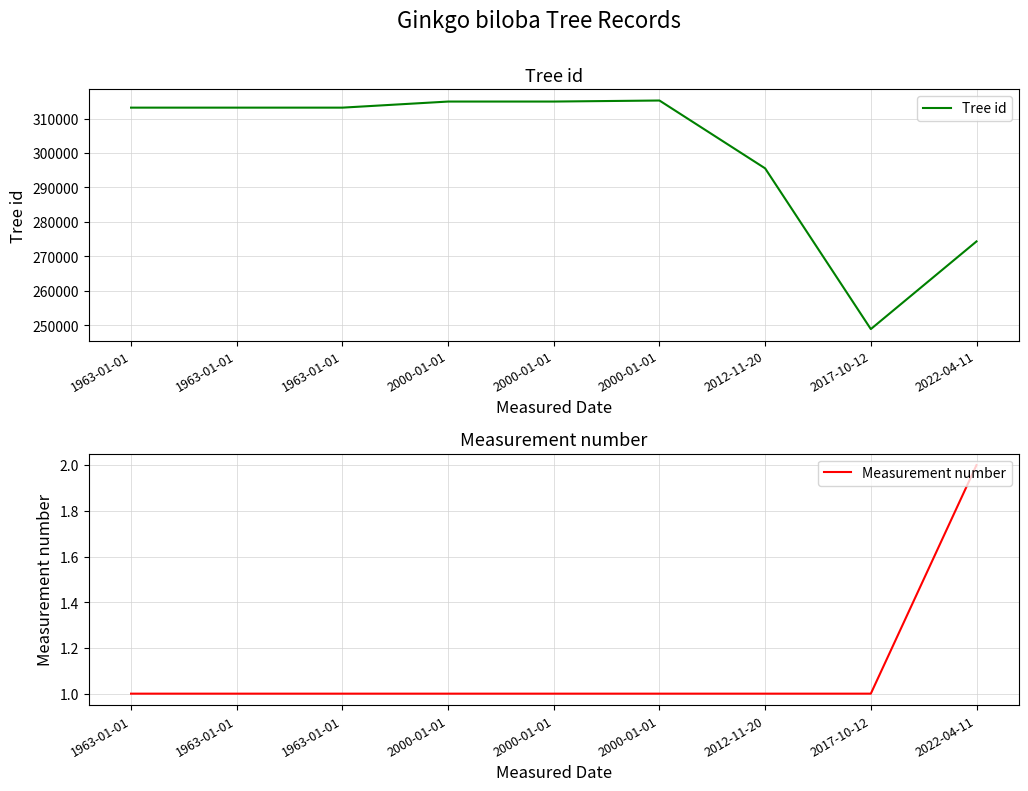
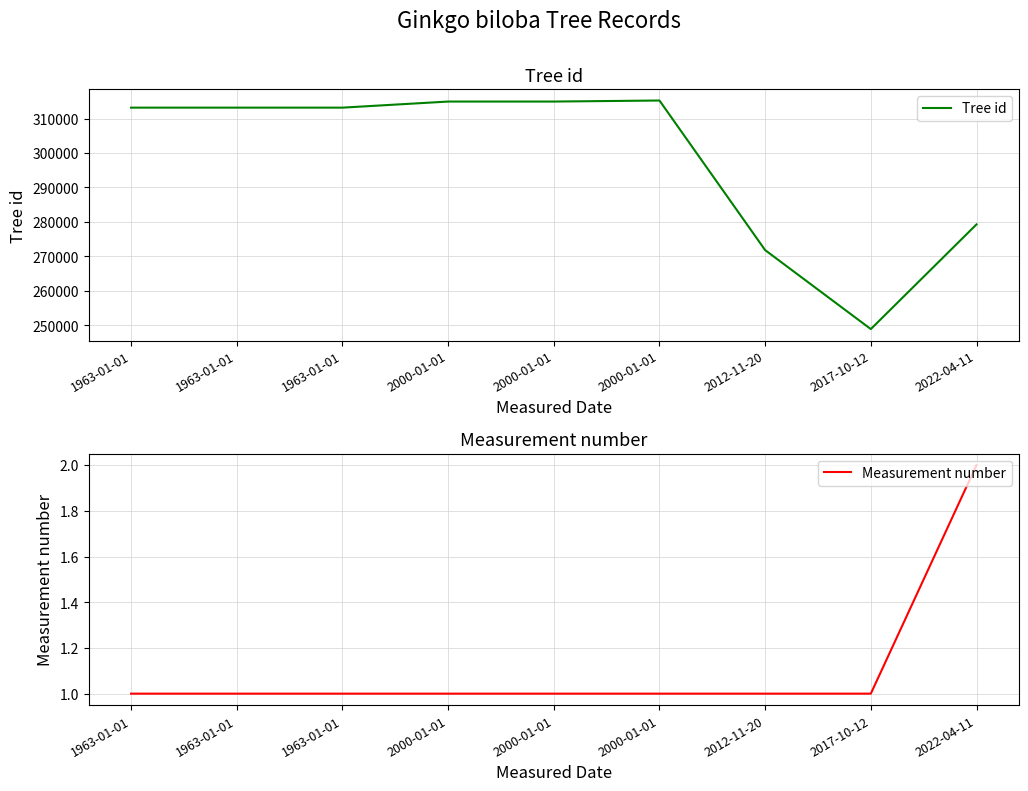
Tree id, 2012-11-20: 296000 -> 272000
Tree id, 2022-04-11: 274000 -> 279000
